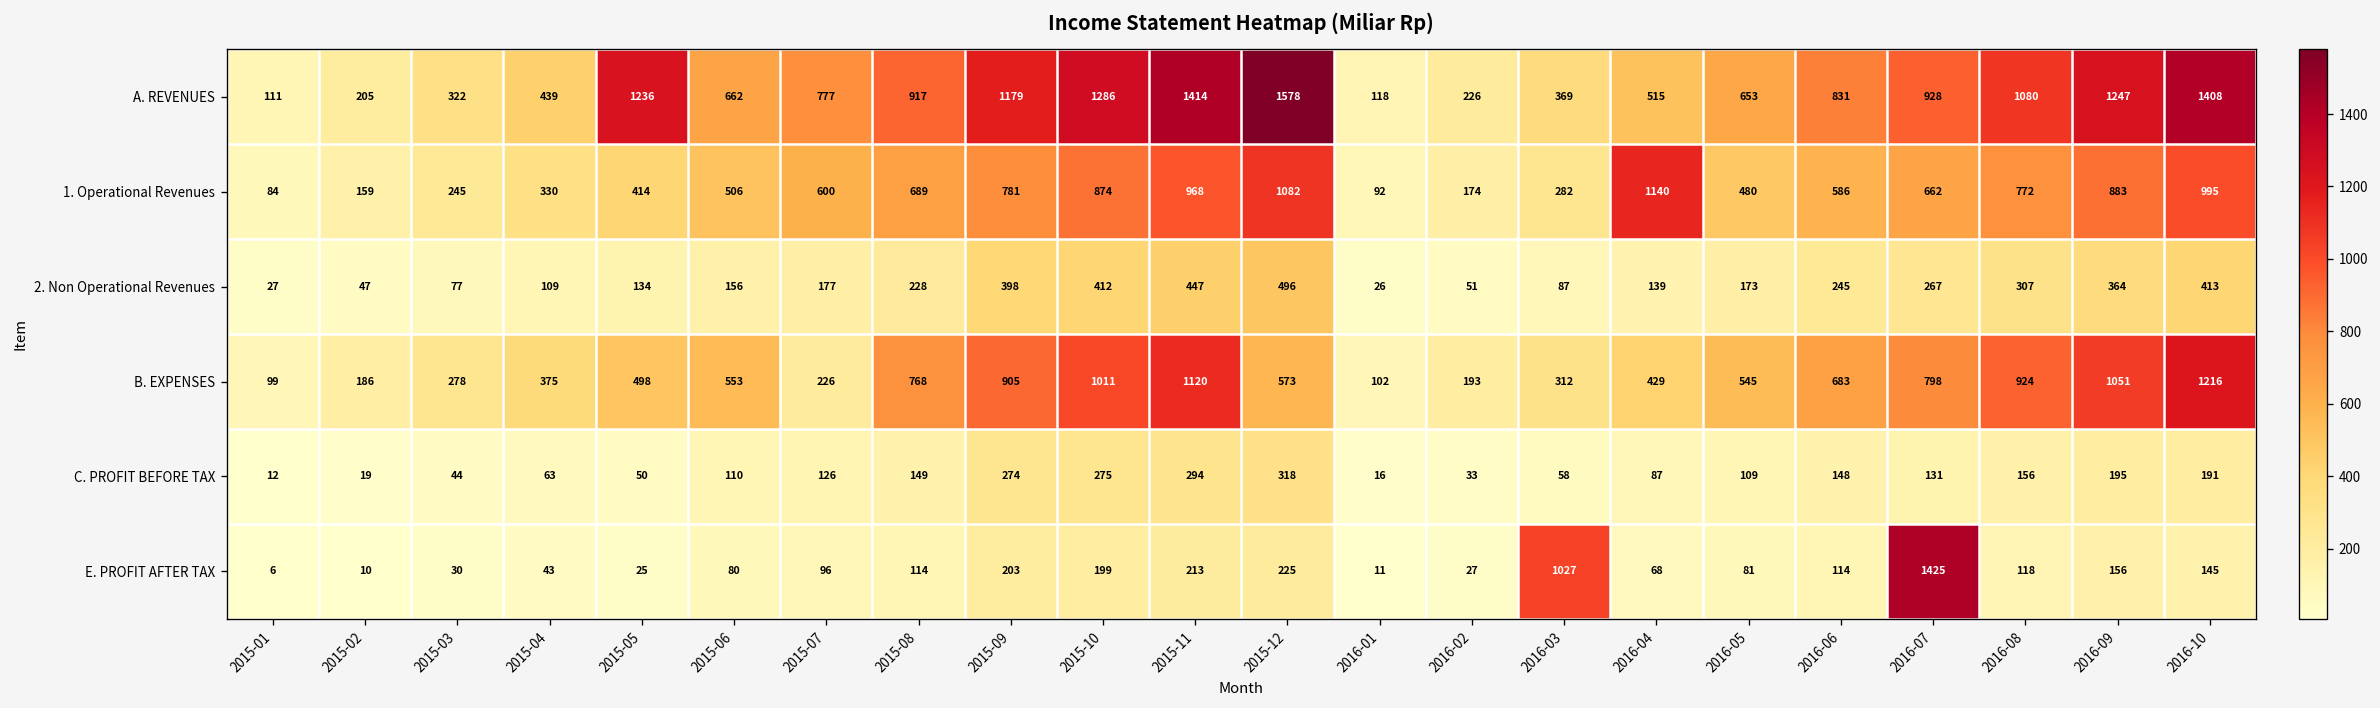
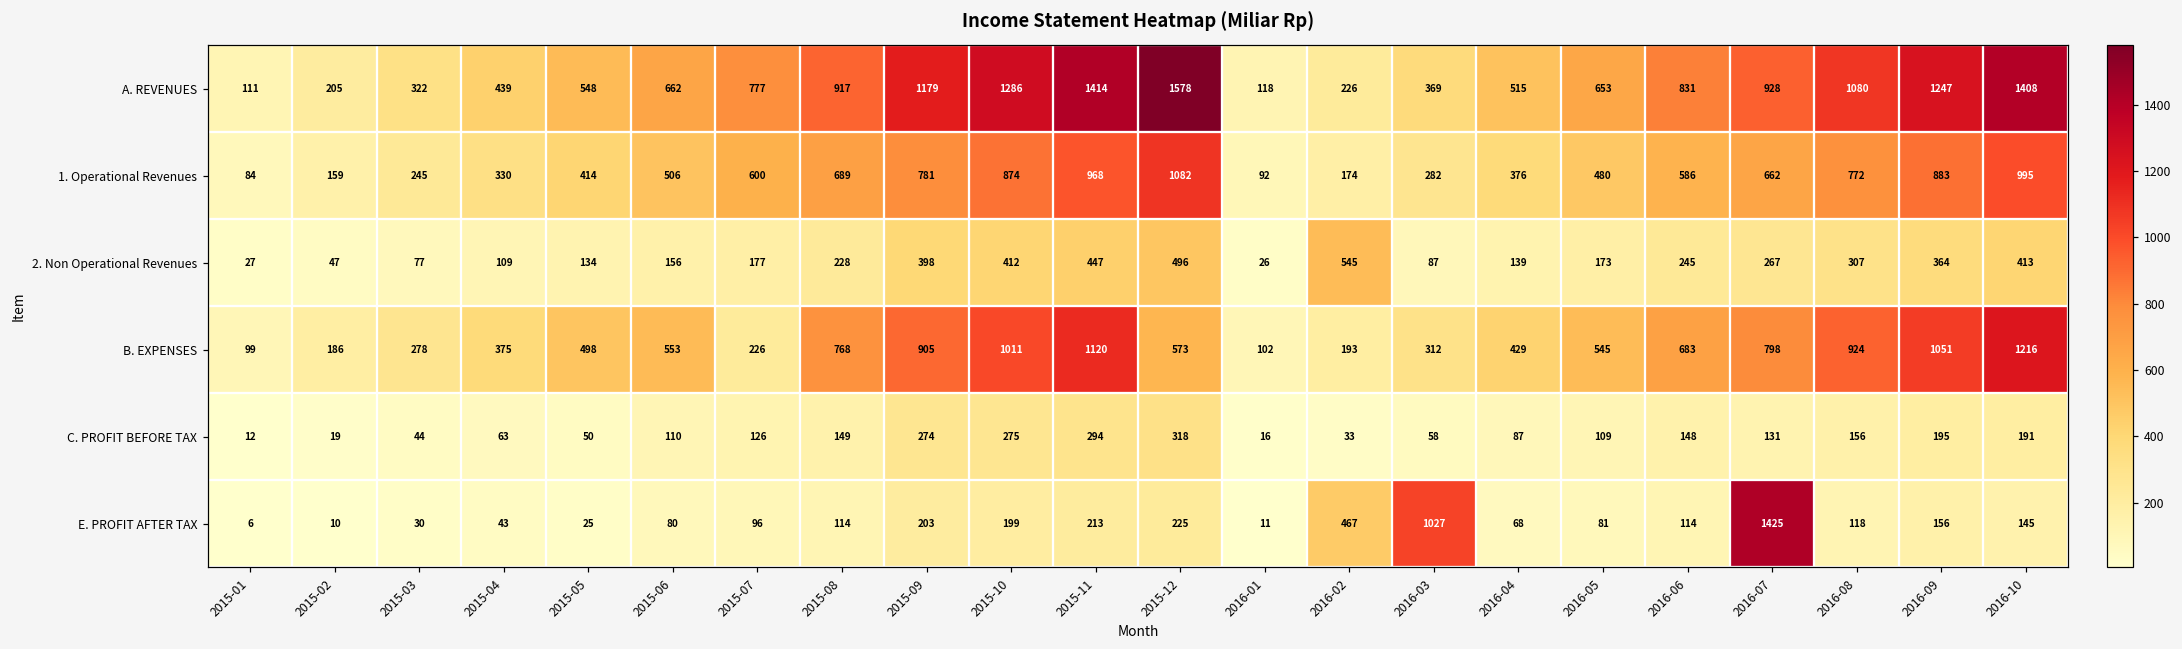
A. REVENUES, 2015-05: 1236 -> 548
1. Operational Revenues, 2016-04: 1140 -> 376
2. Non Operational Revenues, 2016-02: 51 -> 545
E. PROFIT AFTER TAX, 2016-02: 27 -> 467
